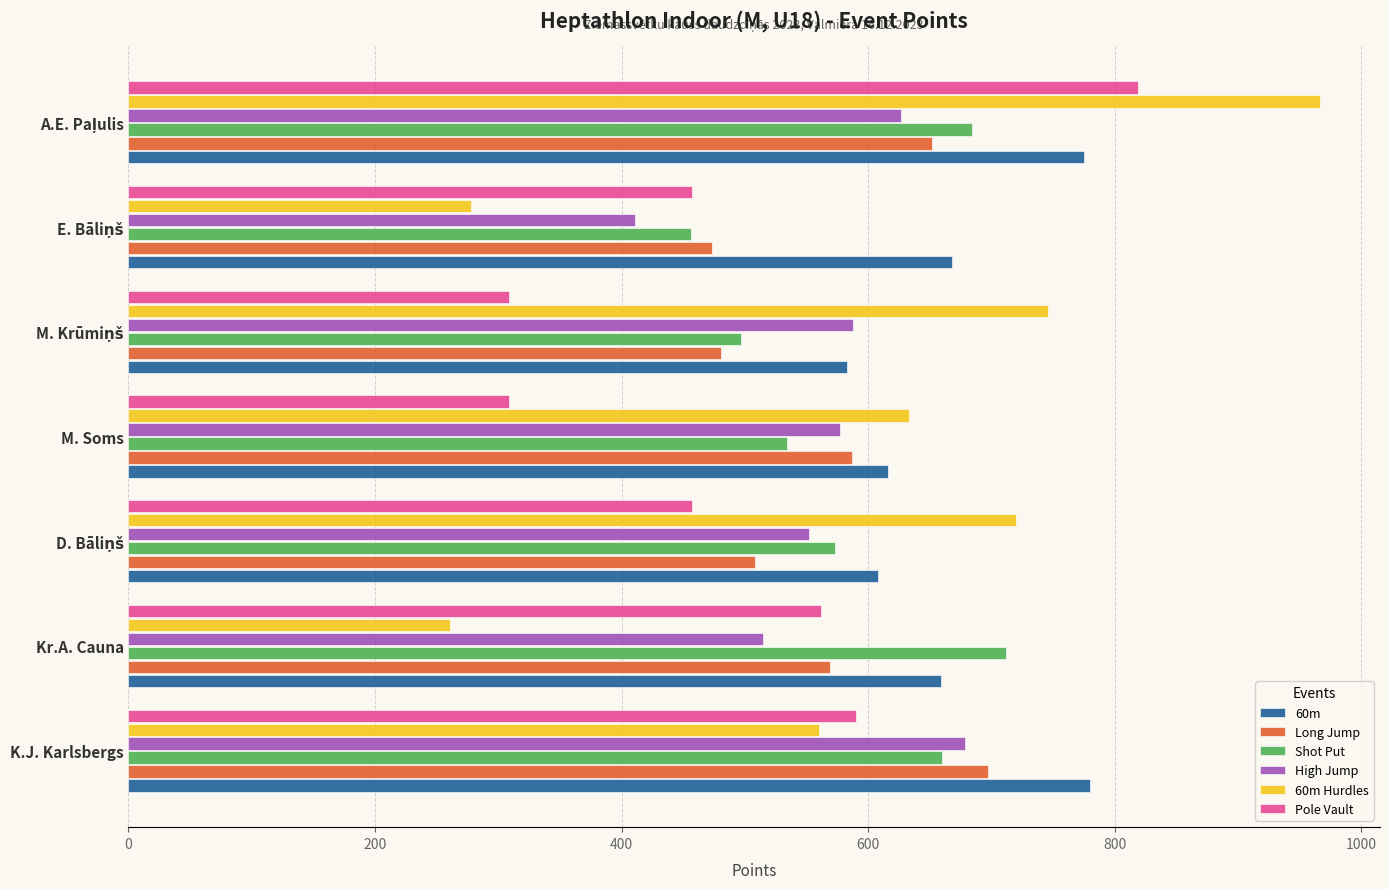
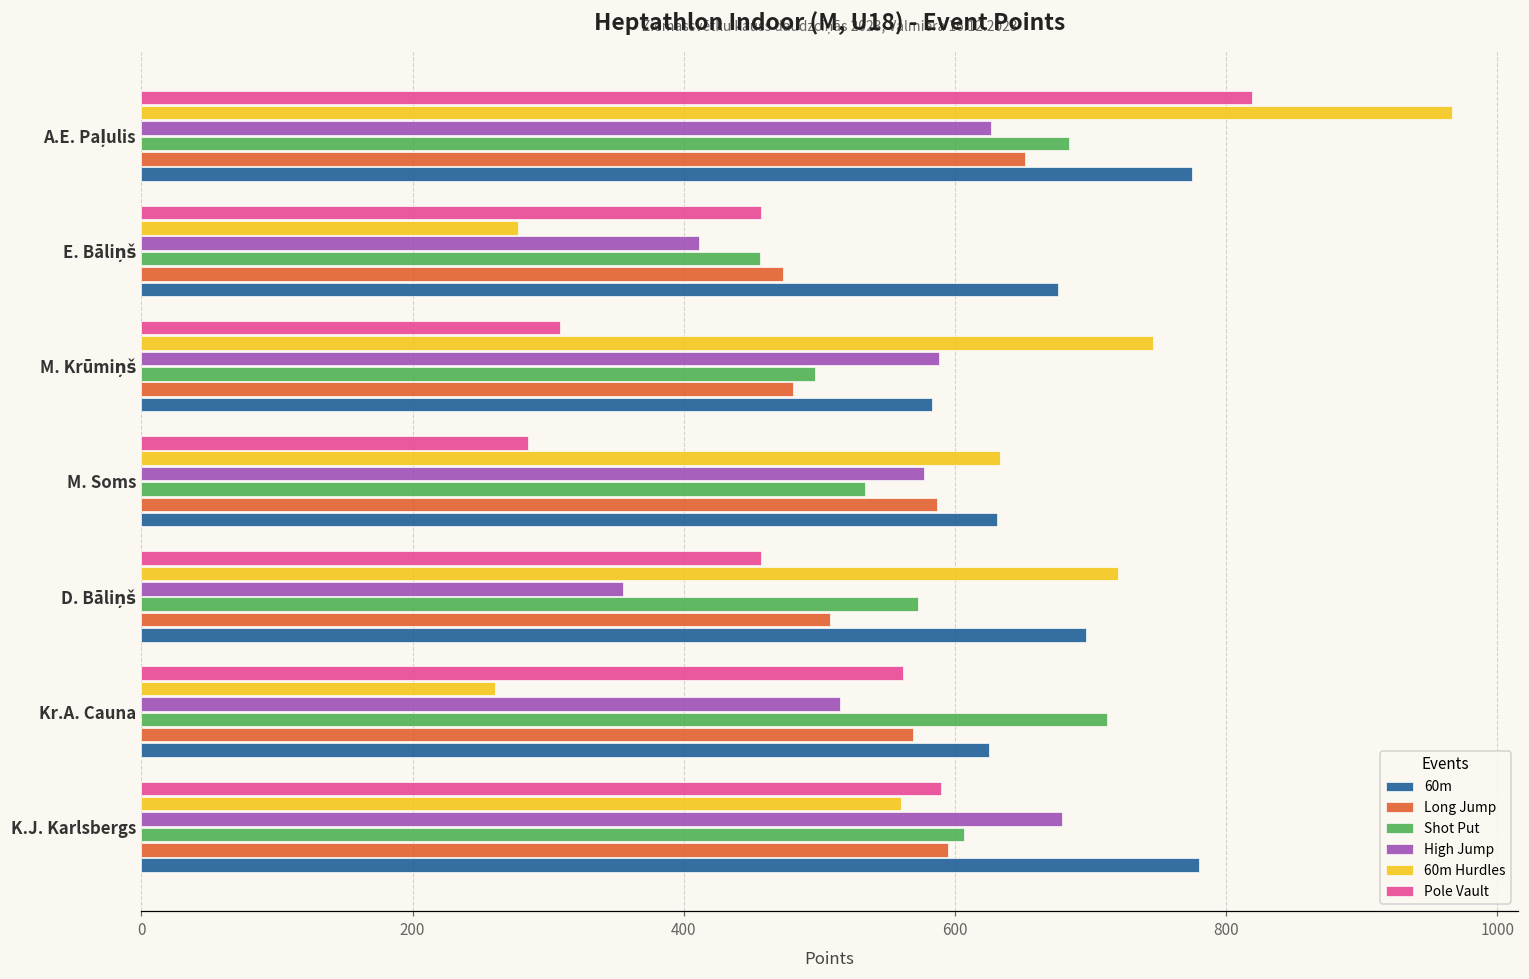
60m, E. Bāliņš: 668 -> 676
Pole Vault, M. Soms: 309 -> 285
60m, M. Soms: 616 -> 631
High Jump, D. Bāliņš: 552 -> 355
60m, D. Bāliņš: 608 -> 697
60m, Kr.A. Cauna: 659 -> 625
Shot Put, K.J. Karlsbergs: 660 -> 607
Long Jump, K.J. Karlsbergs: 697 -> 595
